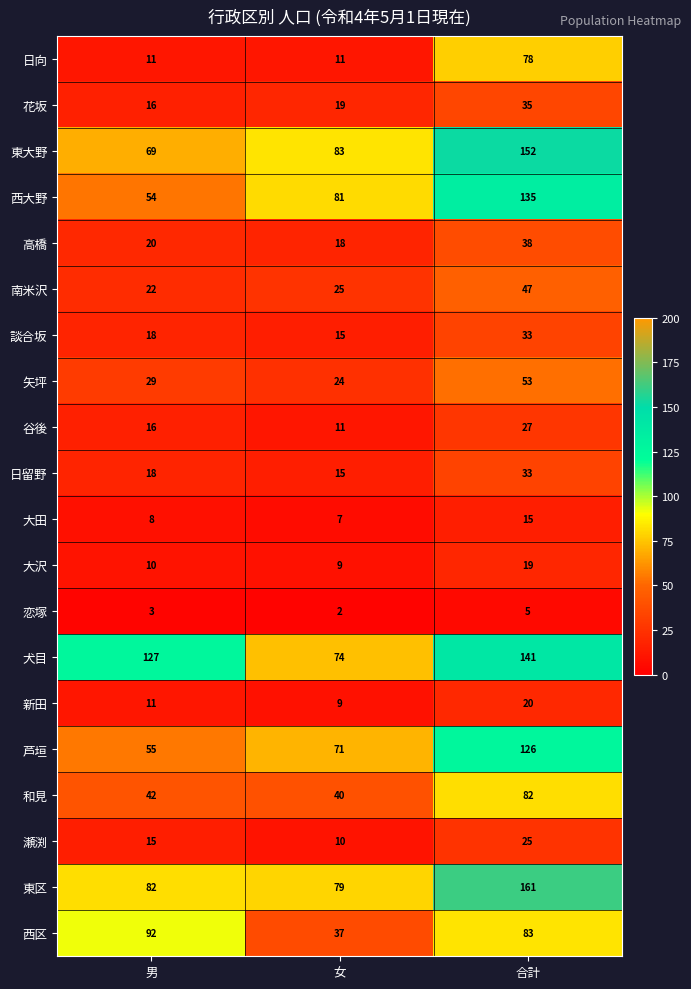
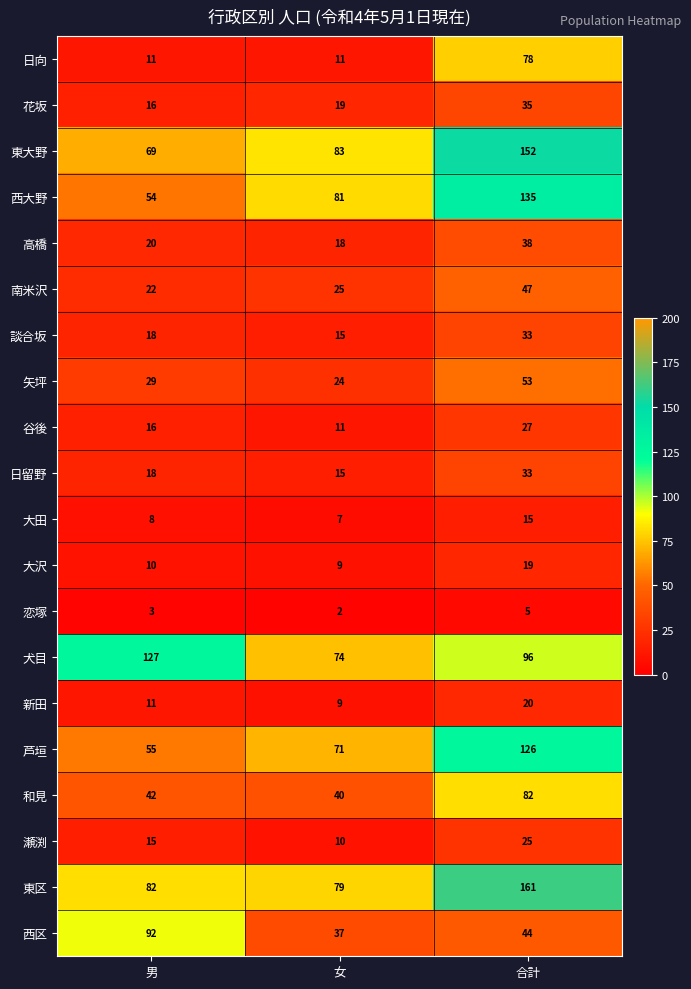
犬目, 合計: 141 -> 96
西区, 合計: 83 -> 44
